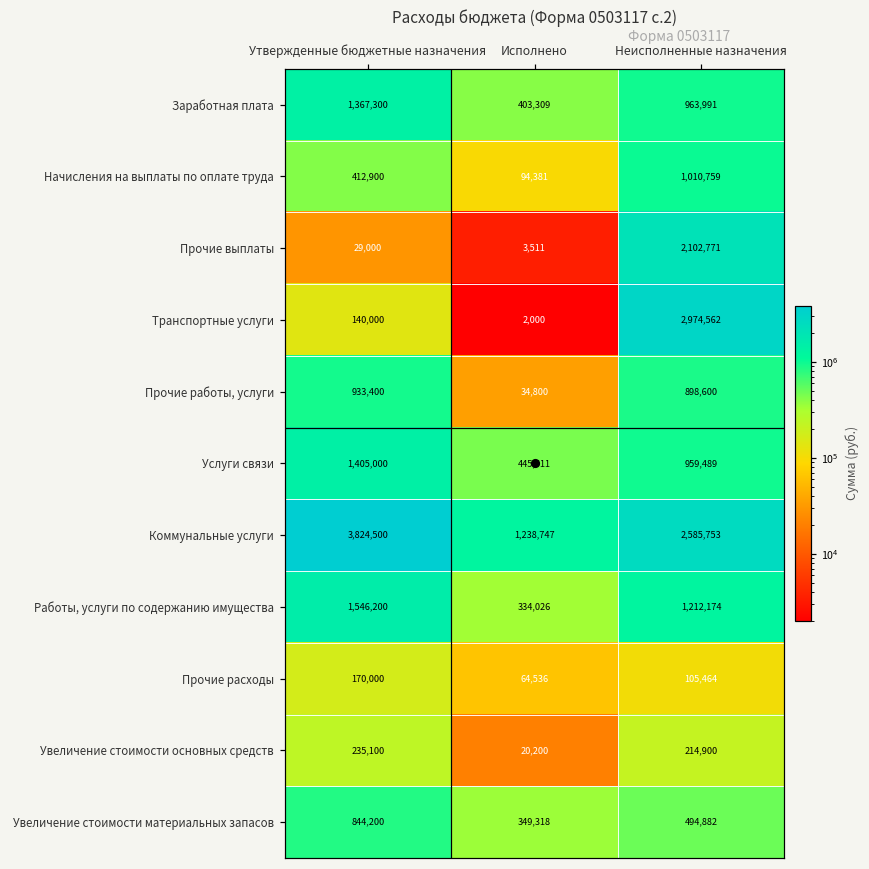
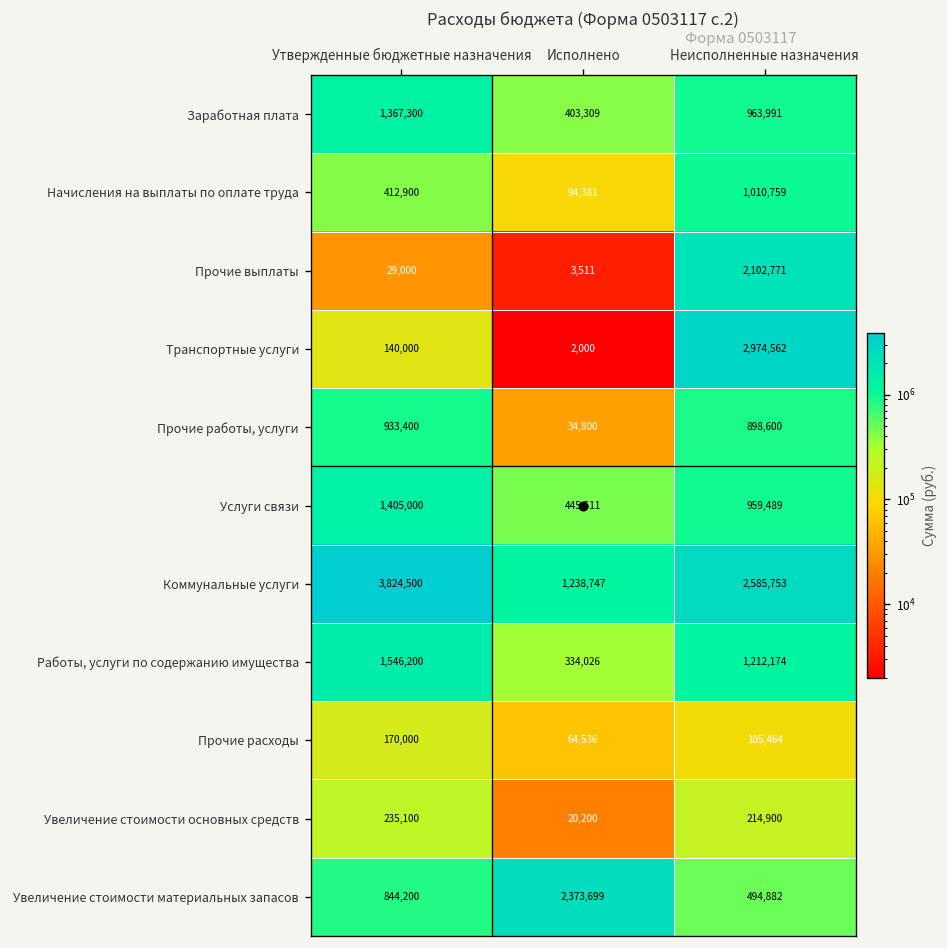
Увеличение стоимости материальных запасов, Исполнено: 349,318 -> 2,373,699
